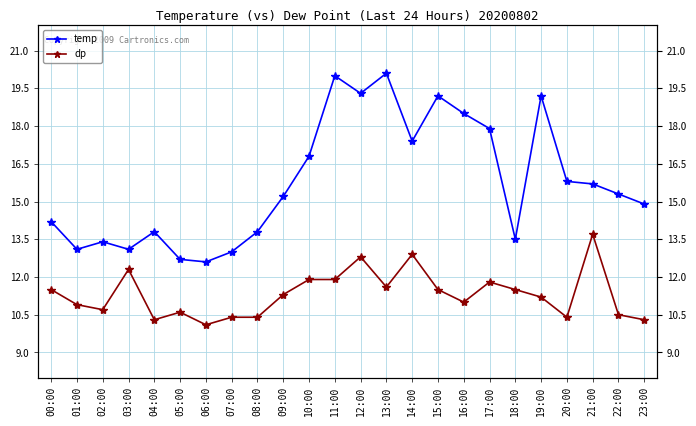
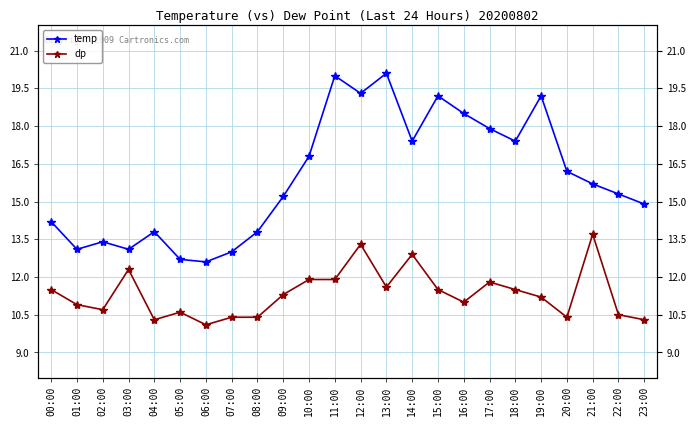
dp, 12:00: 12.8 -> 13.3
temp, 18:00: 13.5 -> 17.4
temp, 20:00: 15.8 -> 16.2
